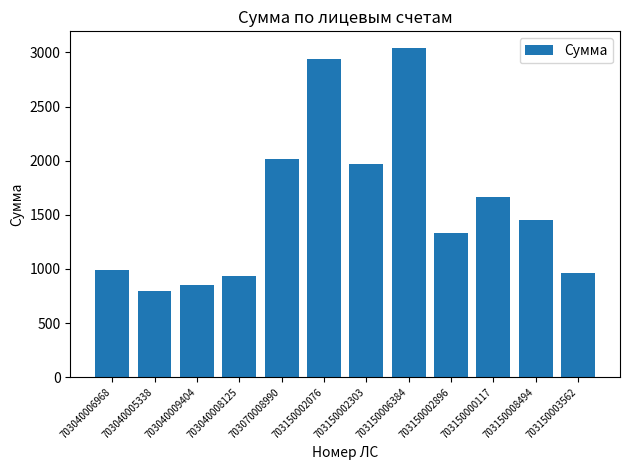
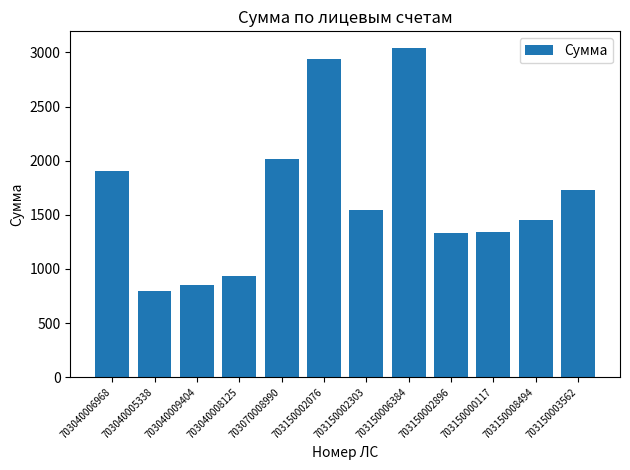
703040006968: 990 -> 1900
703150002303: 1970 -> 1540
703150000117: 1670 -> 1340
703150003562: 960 -> 1730
